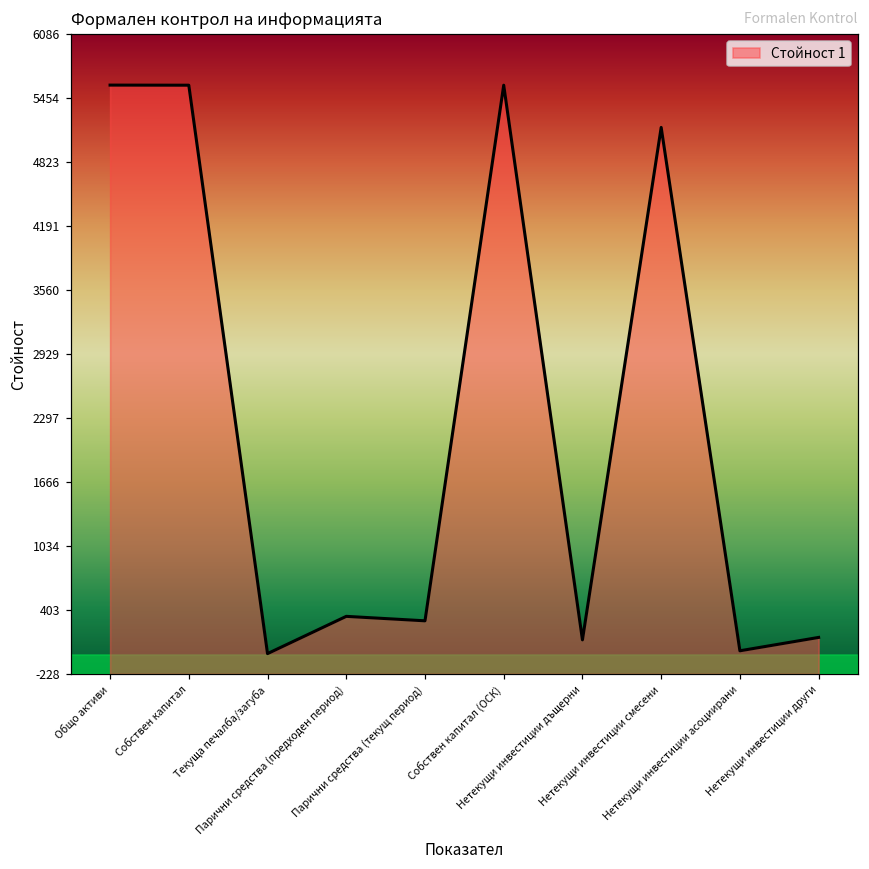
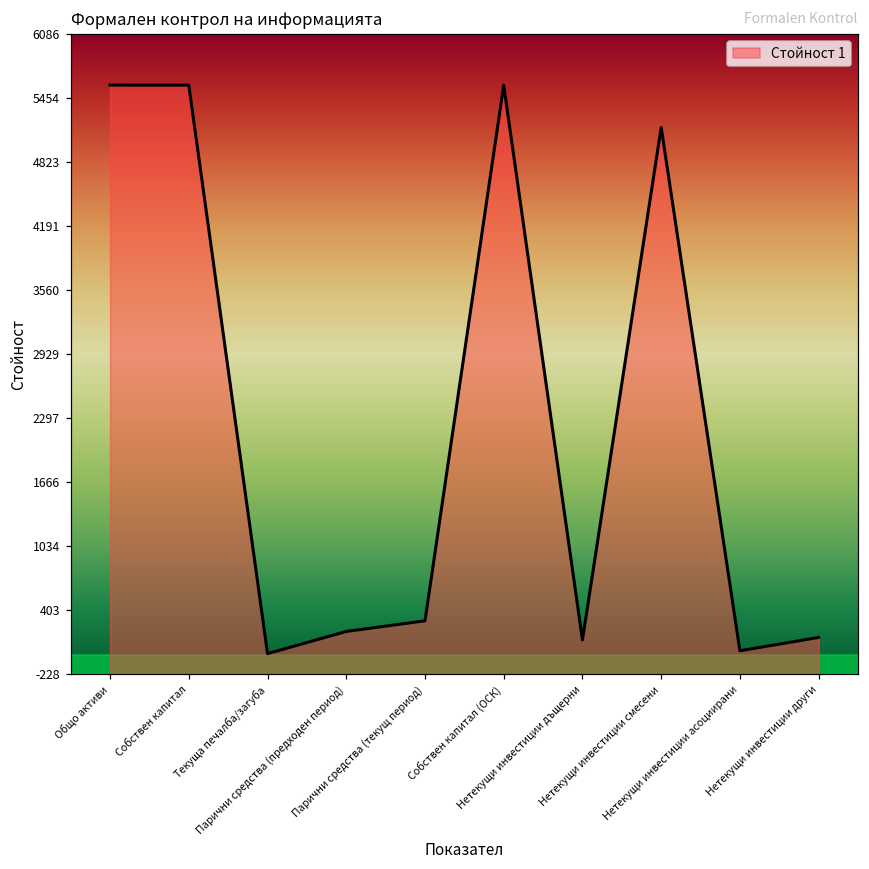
Парични средства (предходен период): 300 -> 200
